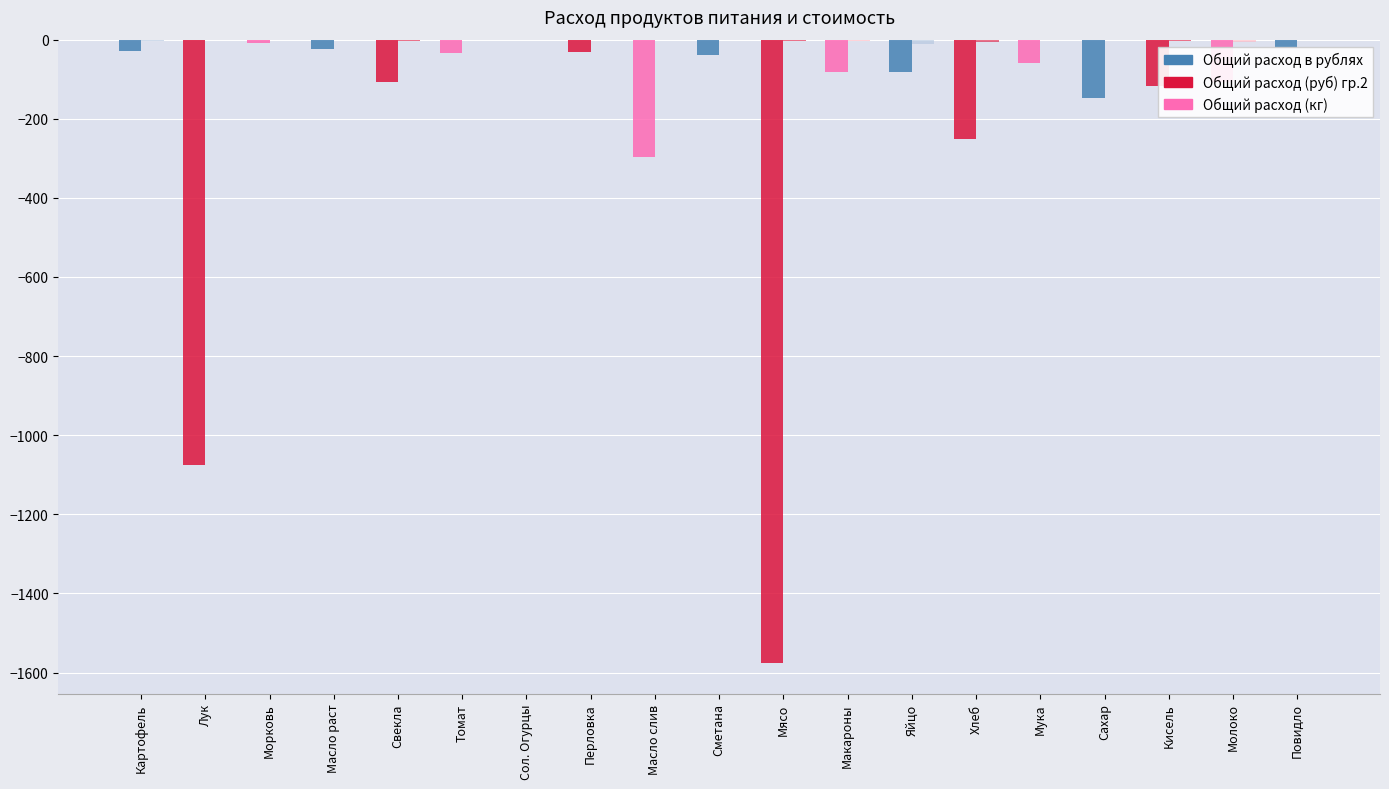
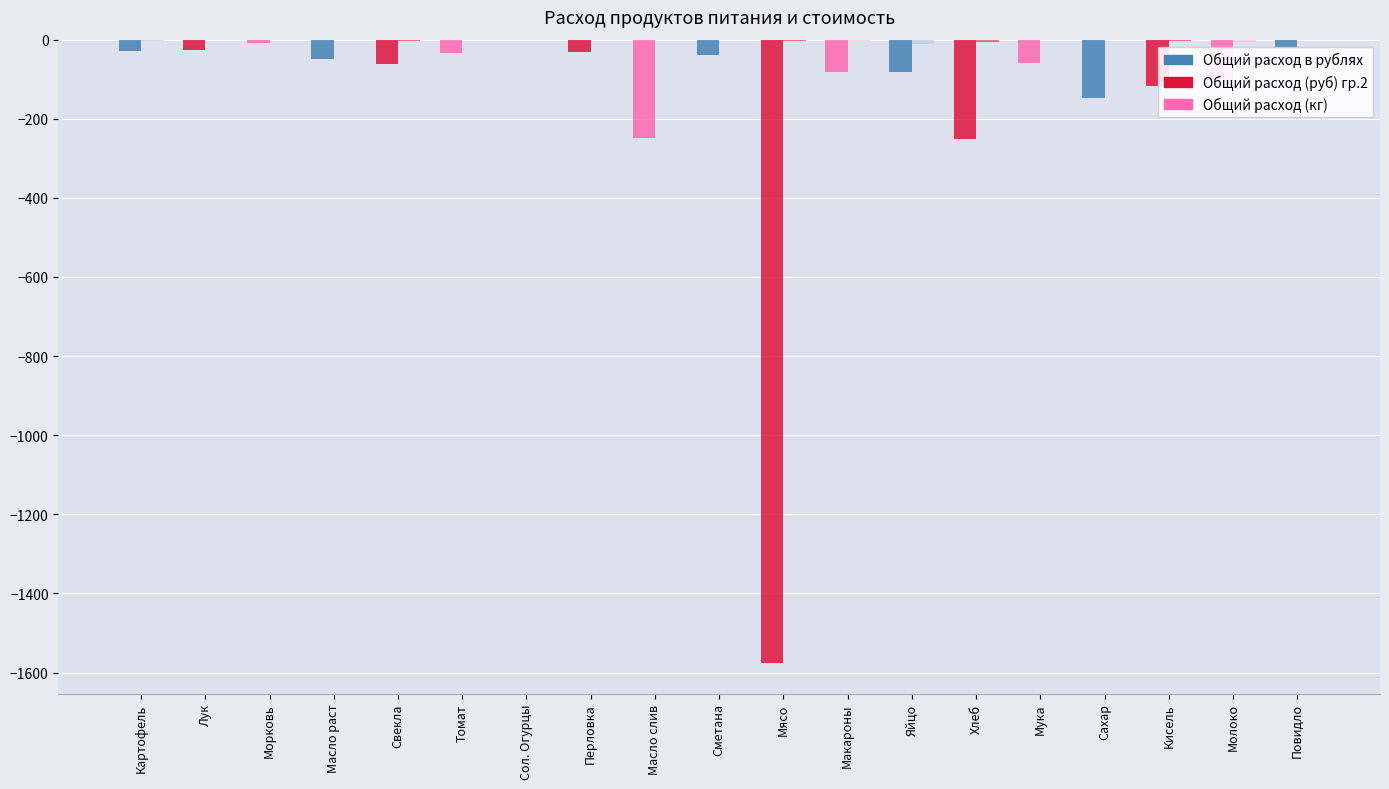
Общий расход в рублях, Лук: -1080 -> -30
Общий расход в рублях, Масло раст: -20 -> -50
Общий расход в рублях, Свекла: -110 -> -60
Общий расход в рублях, Масло слив: -300 -> -250
